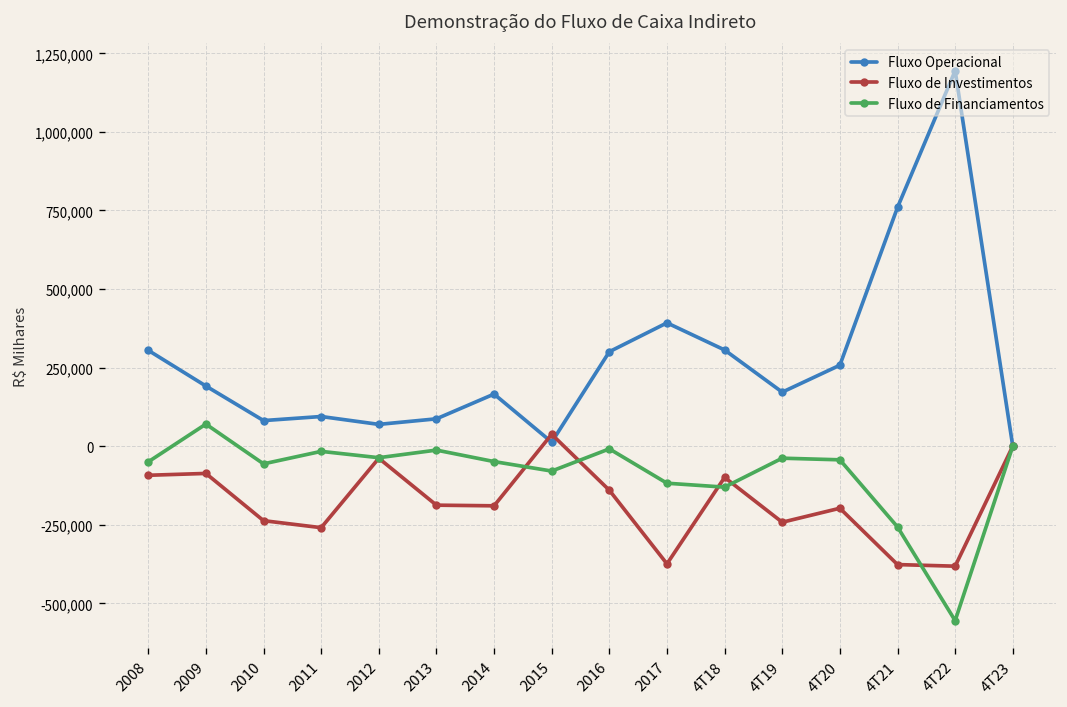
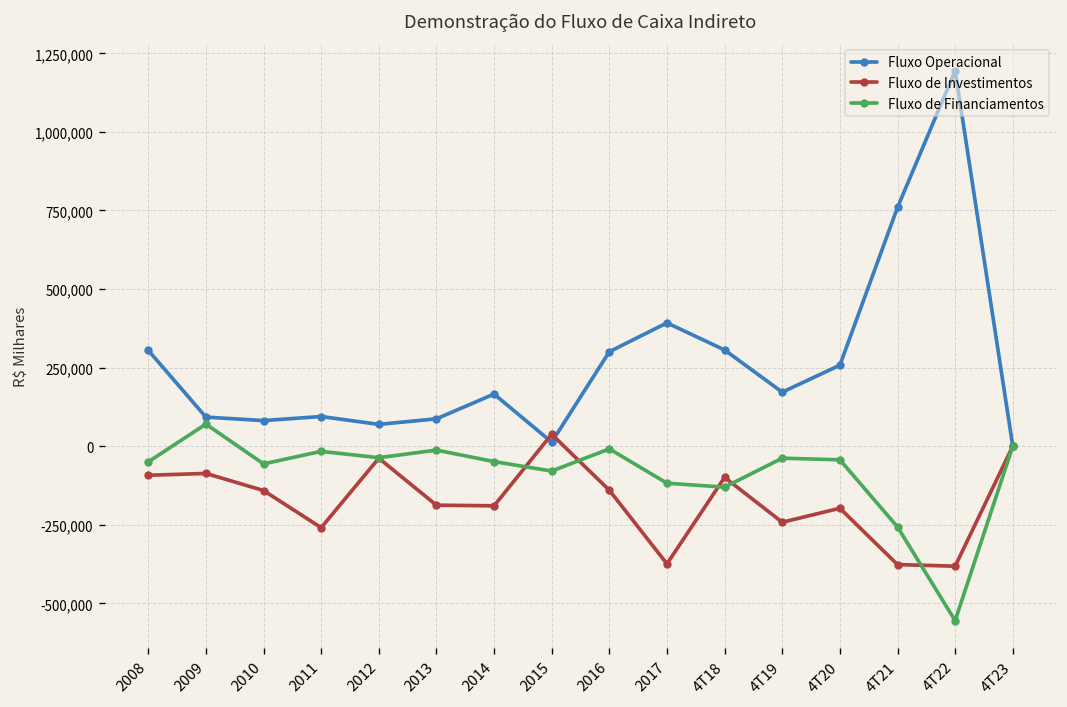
Fluxo Operacional, 2009: 190,000 -> 90,000
Fluxo de Investimentos, 2010: -240,000 -> -140,000
